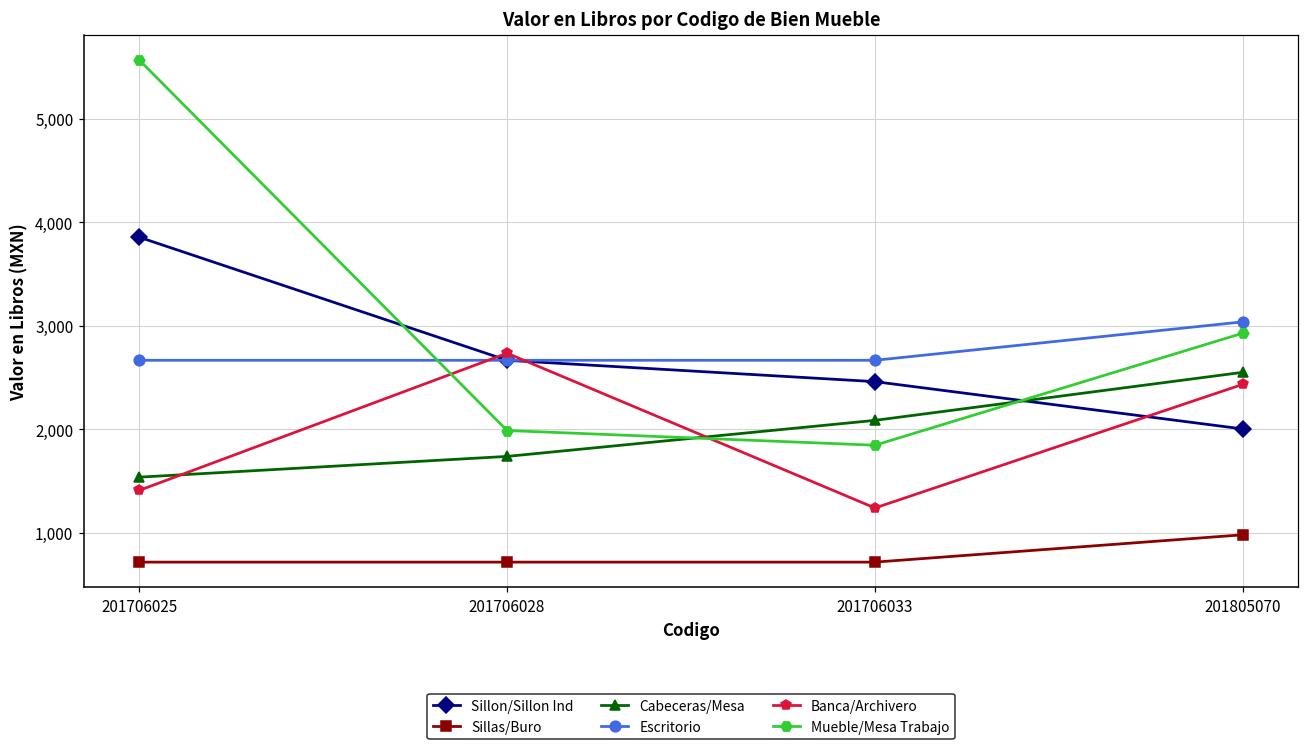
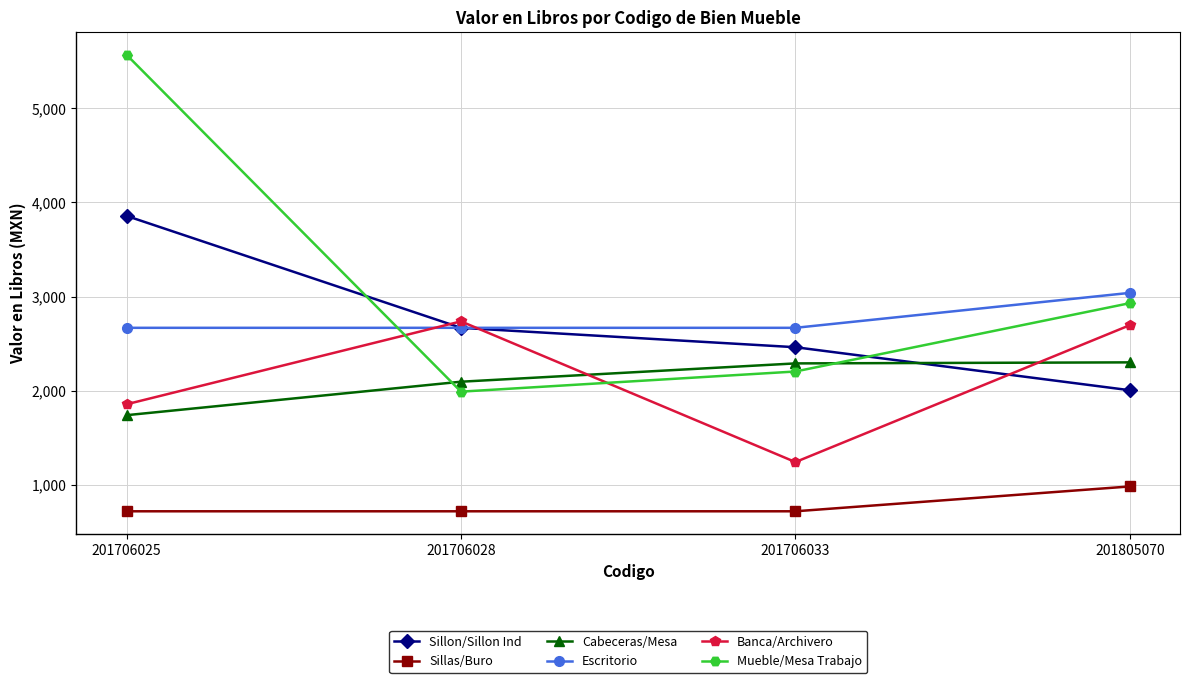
Cabeceras/Mesa, 201706025: 1,500 -> 1,700
Banca/Archivero, 201706025: 1,400 -> 1,900
Cabeceras/Mesa, 201706028: 1,700 -> 2,100
Cabeceras/Mesa, 201706033: 2,100 -> 2,300
Mueble/Mesa Trabajo, 201706033: 1,800 -> 2,200
Cabeceras/Mesa, 201805070: 2,600 -> 2,300
Banca/Archivero, 201805070: 2,400 -> 2,700
